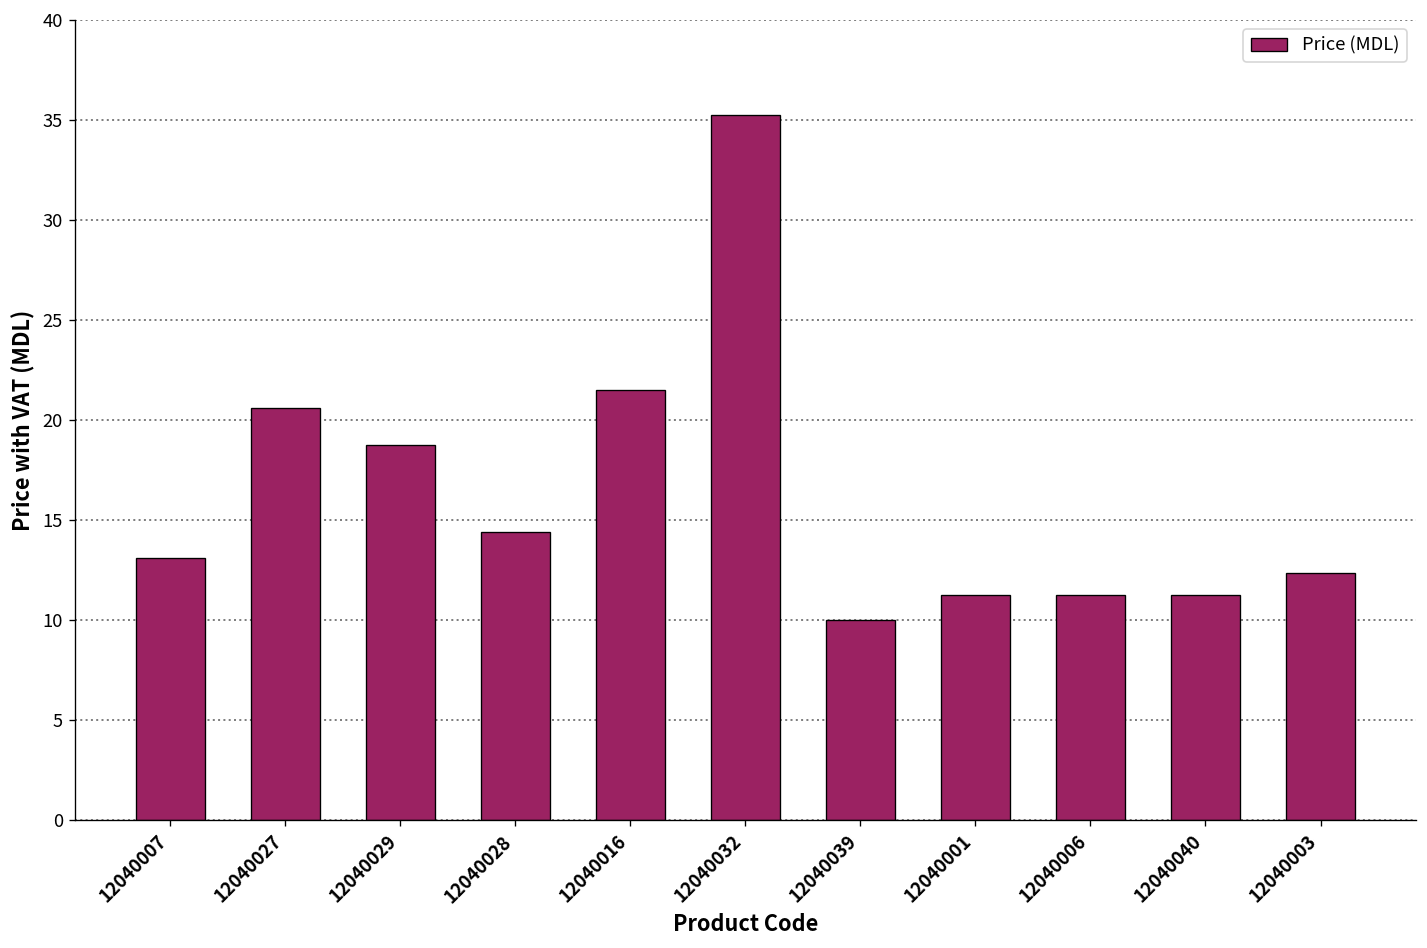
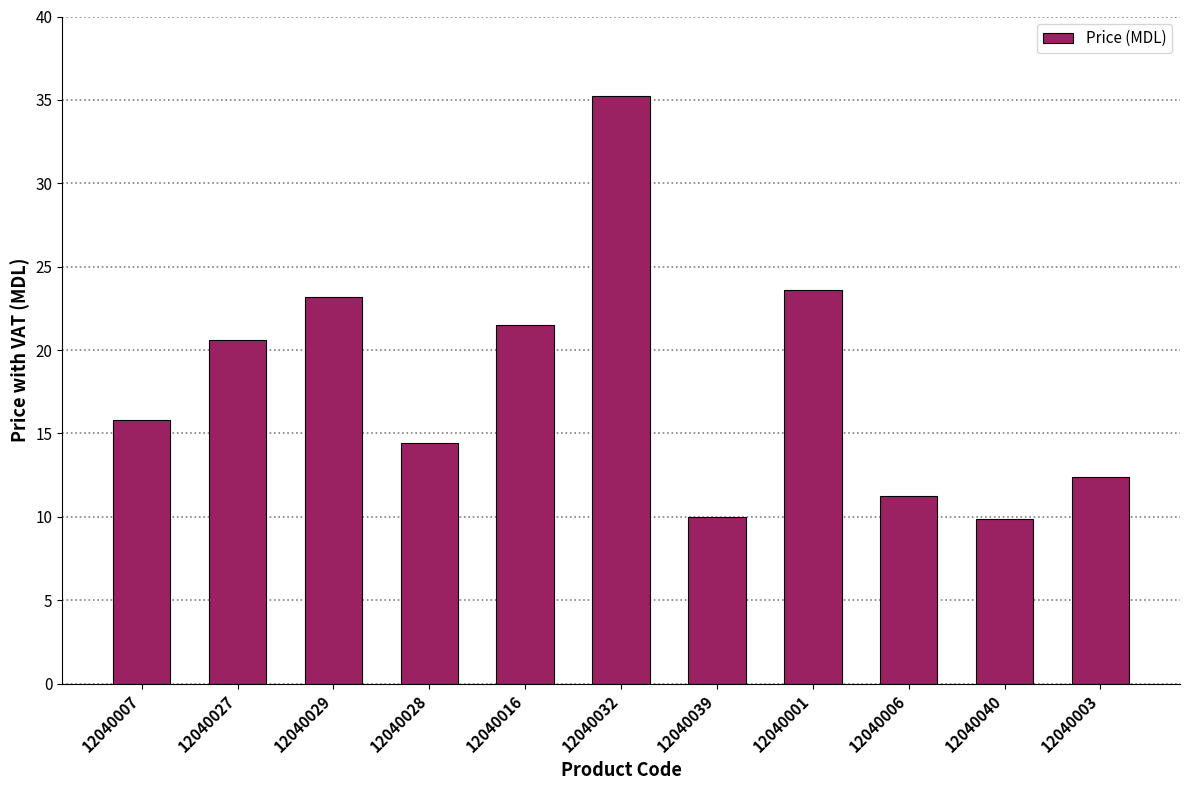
12040007: 13.1 -> 15.8
12040029: 18.8 -> 23.2
12040001: 11.3 -> 23.6
12040040: 11.3 -> 9.9
